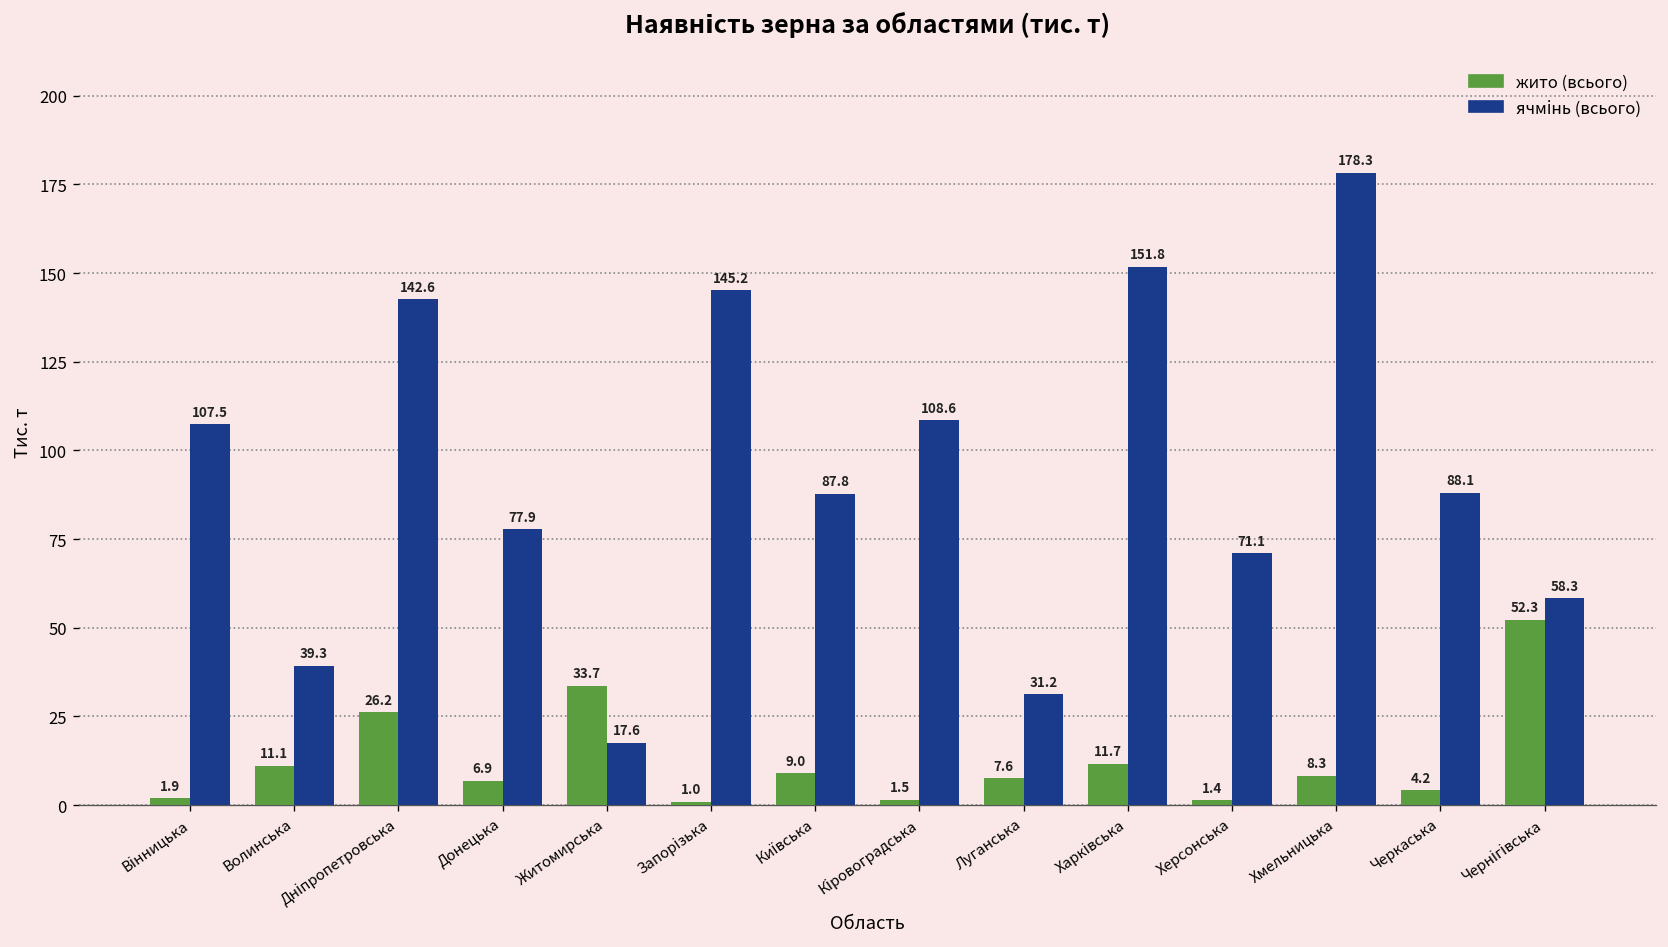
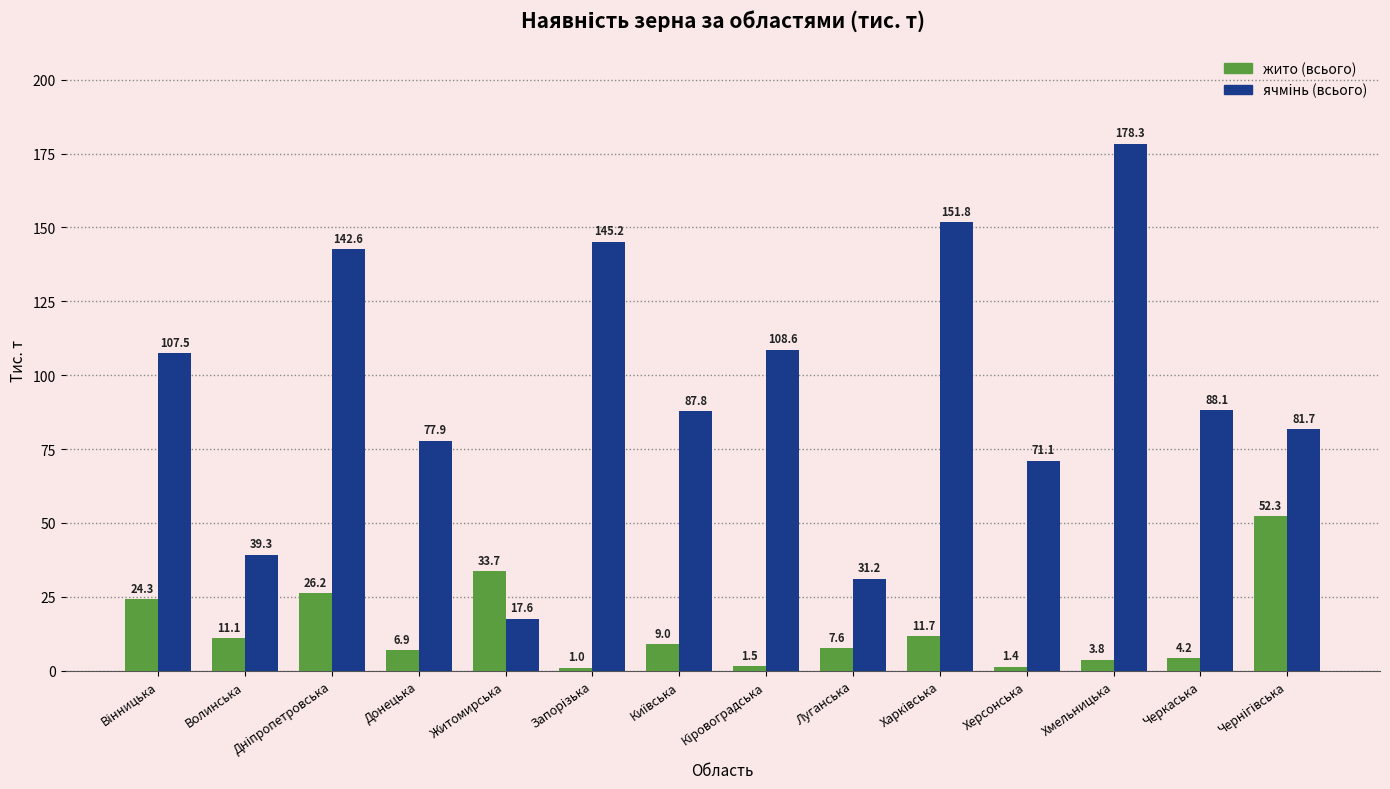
жито (всього), Вінницька: 1.9 -> 24.3
жито (всього), Хмельницька: 8.3 -> 3.8
ячмінь (всього), Чернігівська: 58.3 -> 81.7
